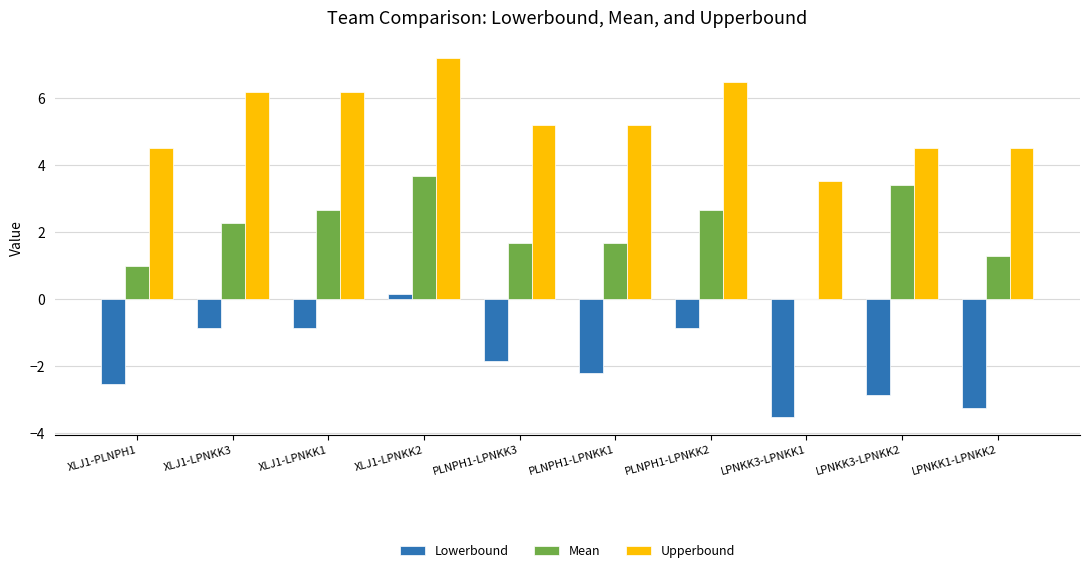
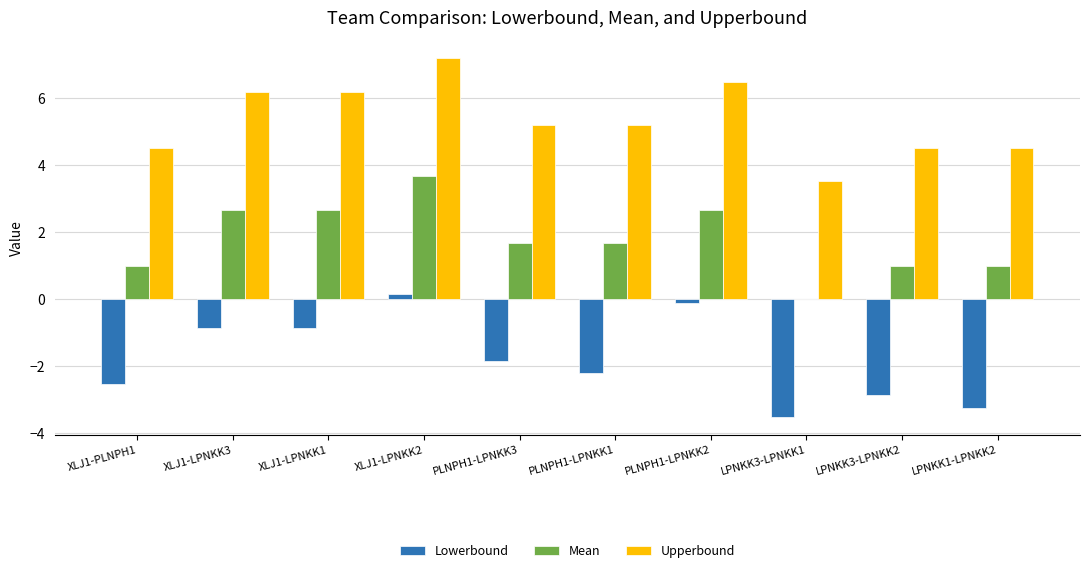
Mean, XLJ1-LPNKK3: 2.3 -> 2.7
Lowerbound, PLNPH1-LPNKK2: -0.9 -> -0.1
Mean, LPNKK3-LPNKK2: 3.4 -> 1.0
Mean, LPNKK1-LPNKK2: 1.3 -> 1.0
